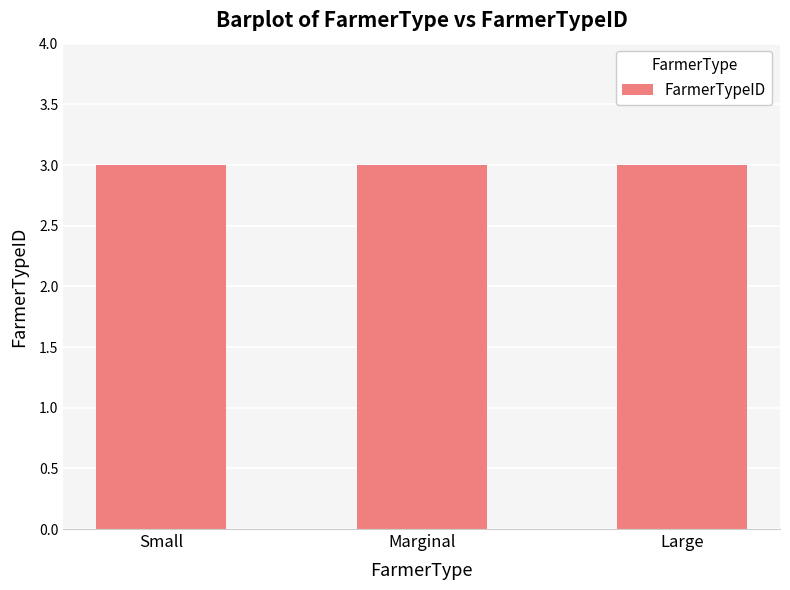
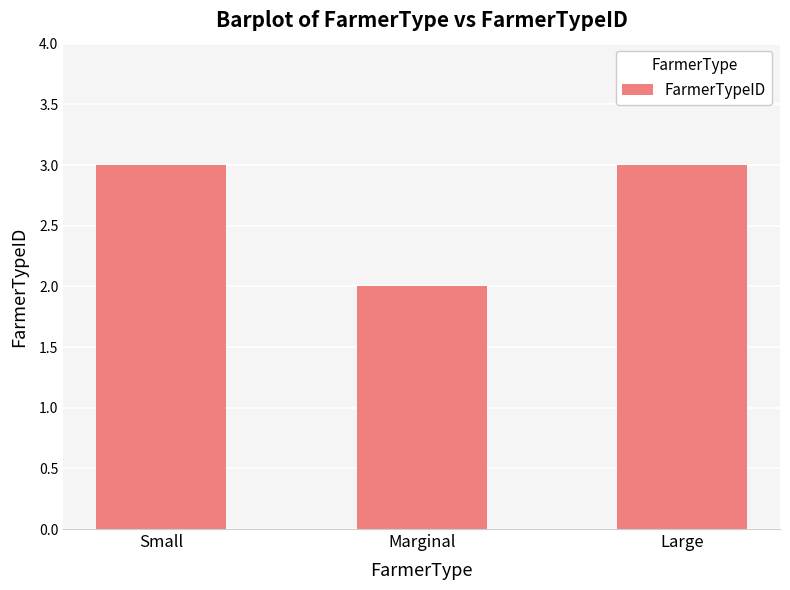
Marginal: 3 -> 2
